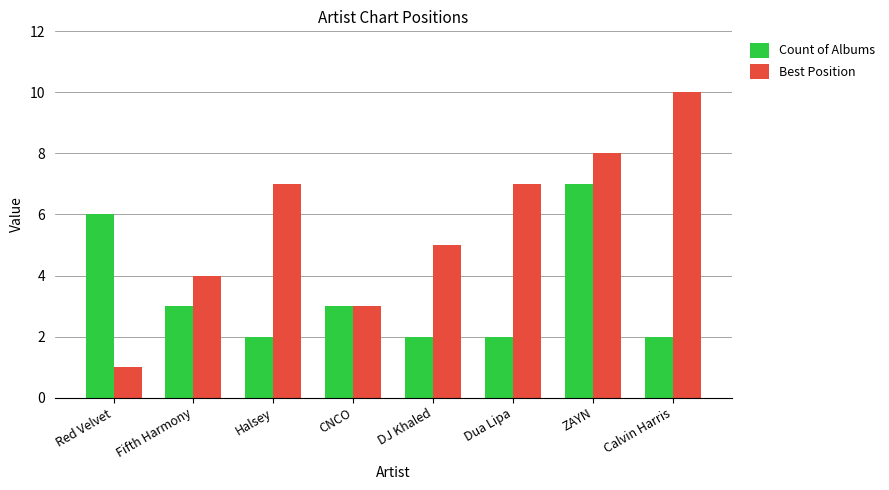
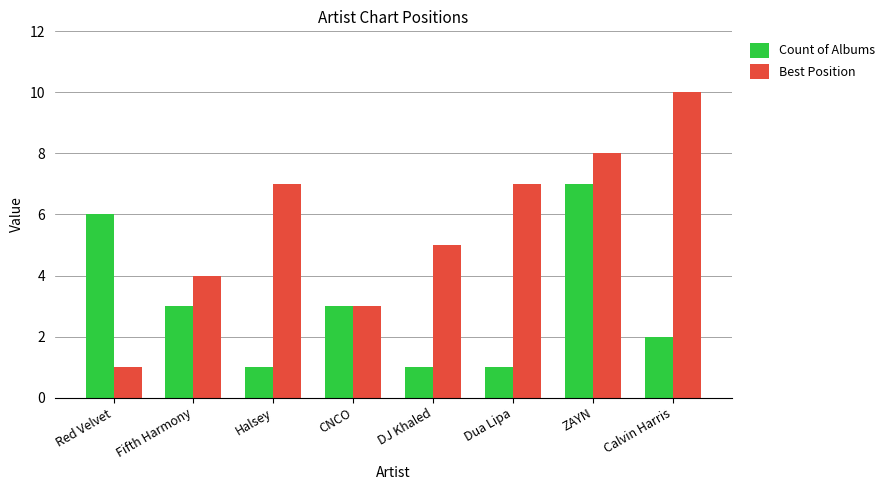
Count of Albums, Halsey: 2 -> 1
Count of Albums, DJ Khaled: 2 -> 1
Count of Albums, Dua Lipa: 2 -> 1
